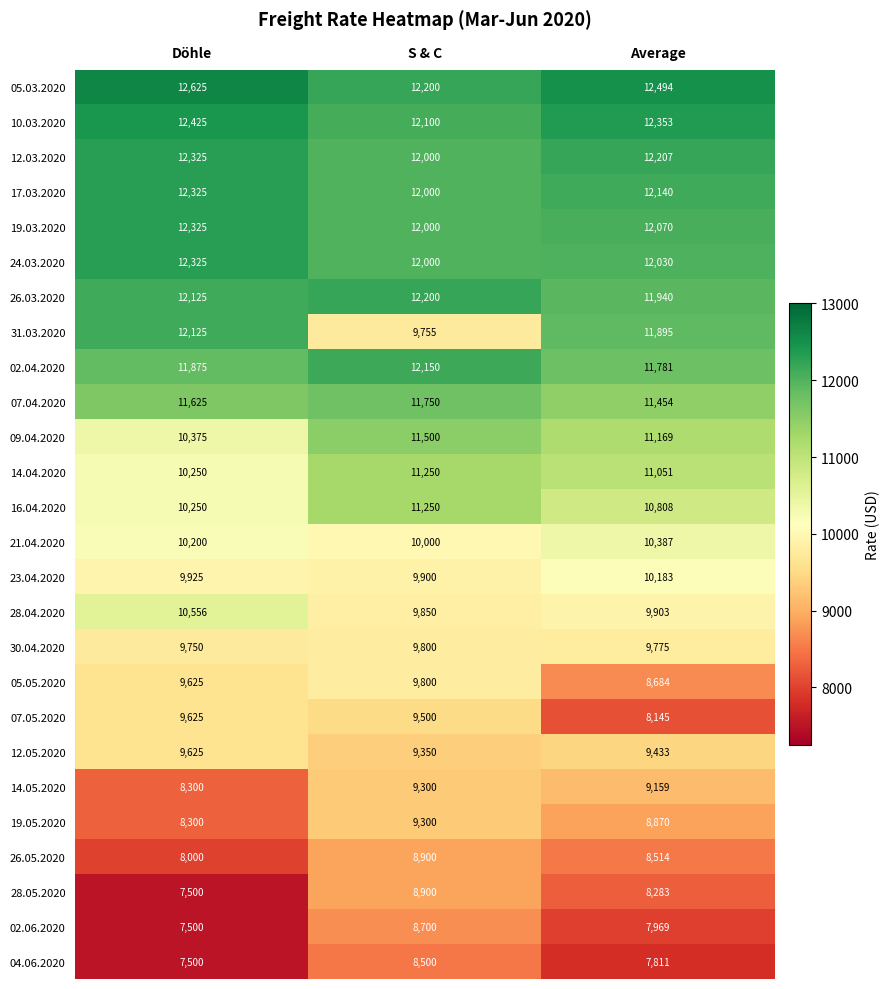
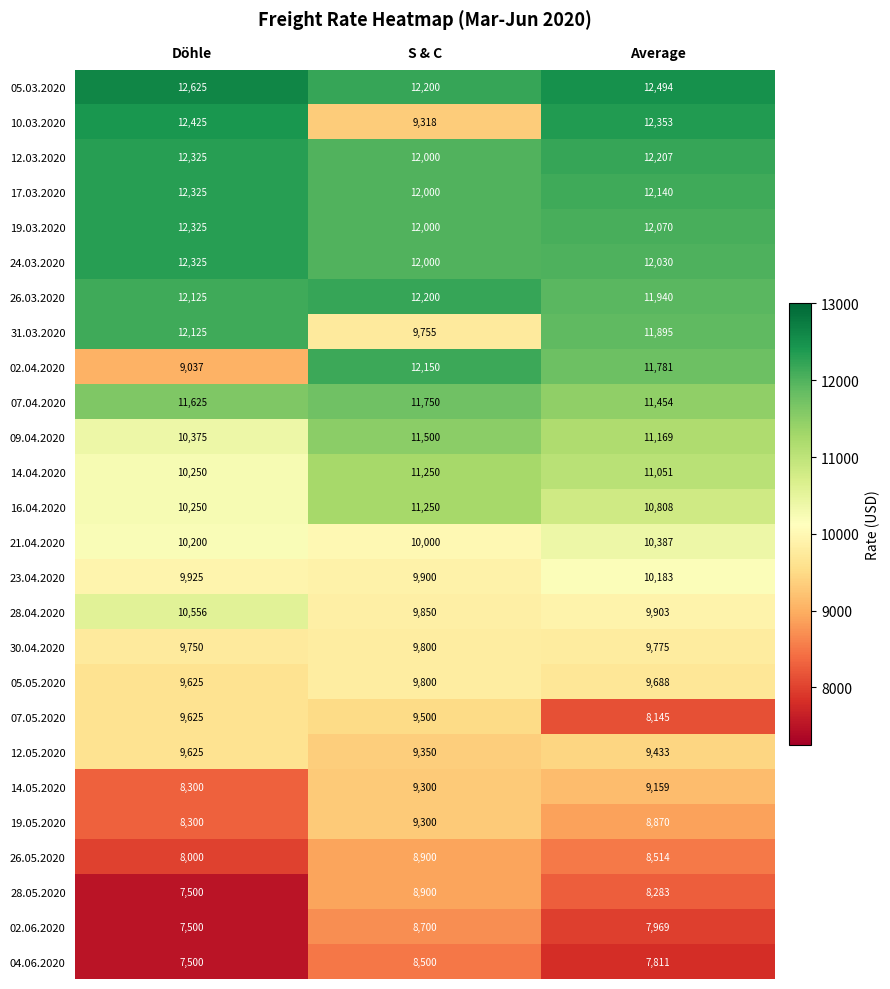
10.03.2020, S & C: 12,100 -> 9,318
02.04.2020, Döhle: 11,875 -> 9,037
05.05.2020, Average: 8,684 -> 9,688
